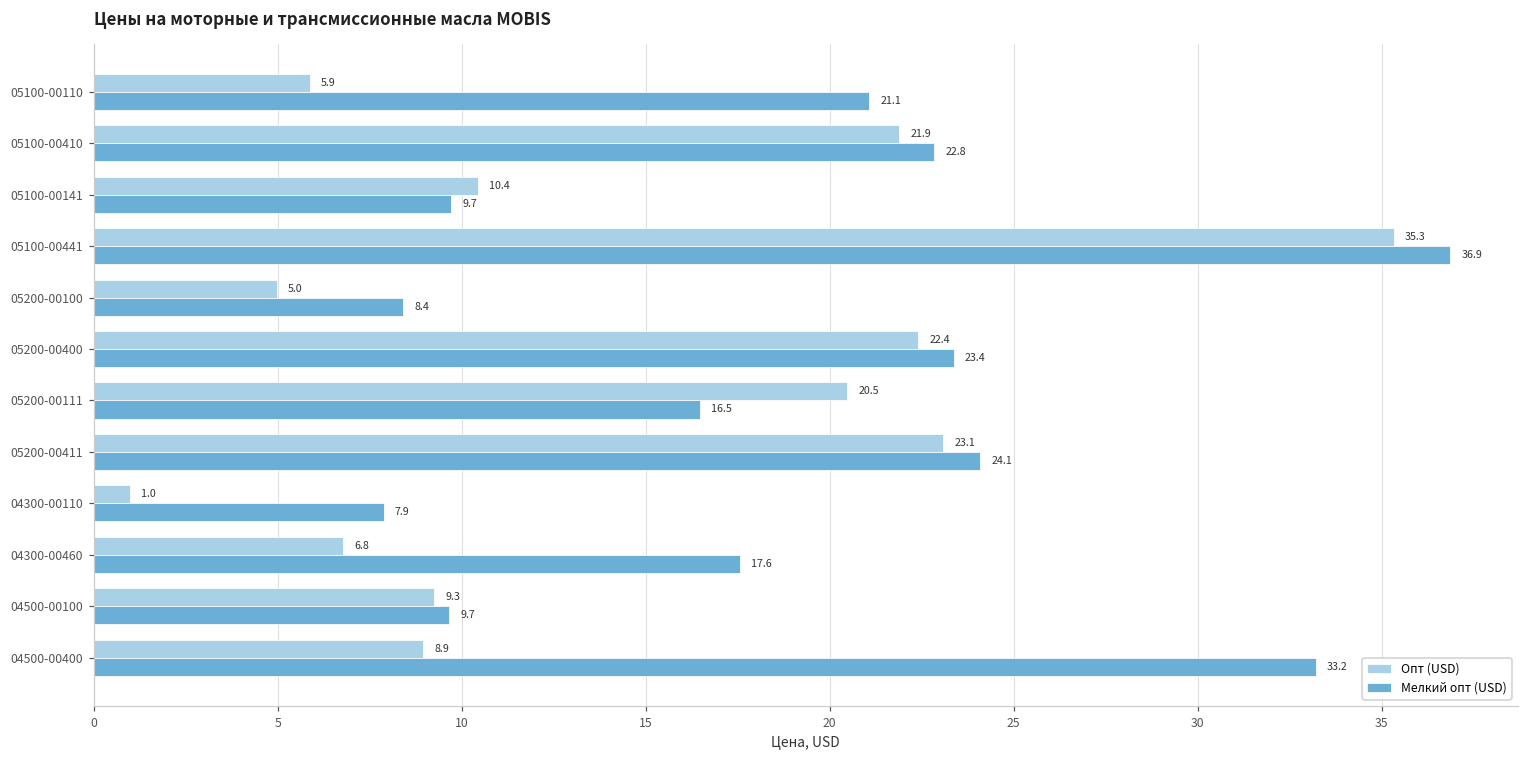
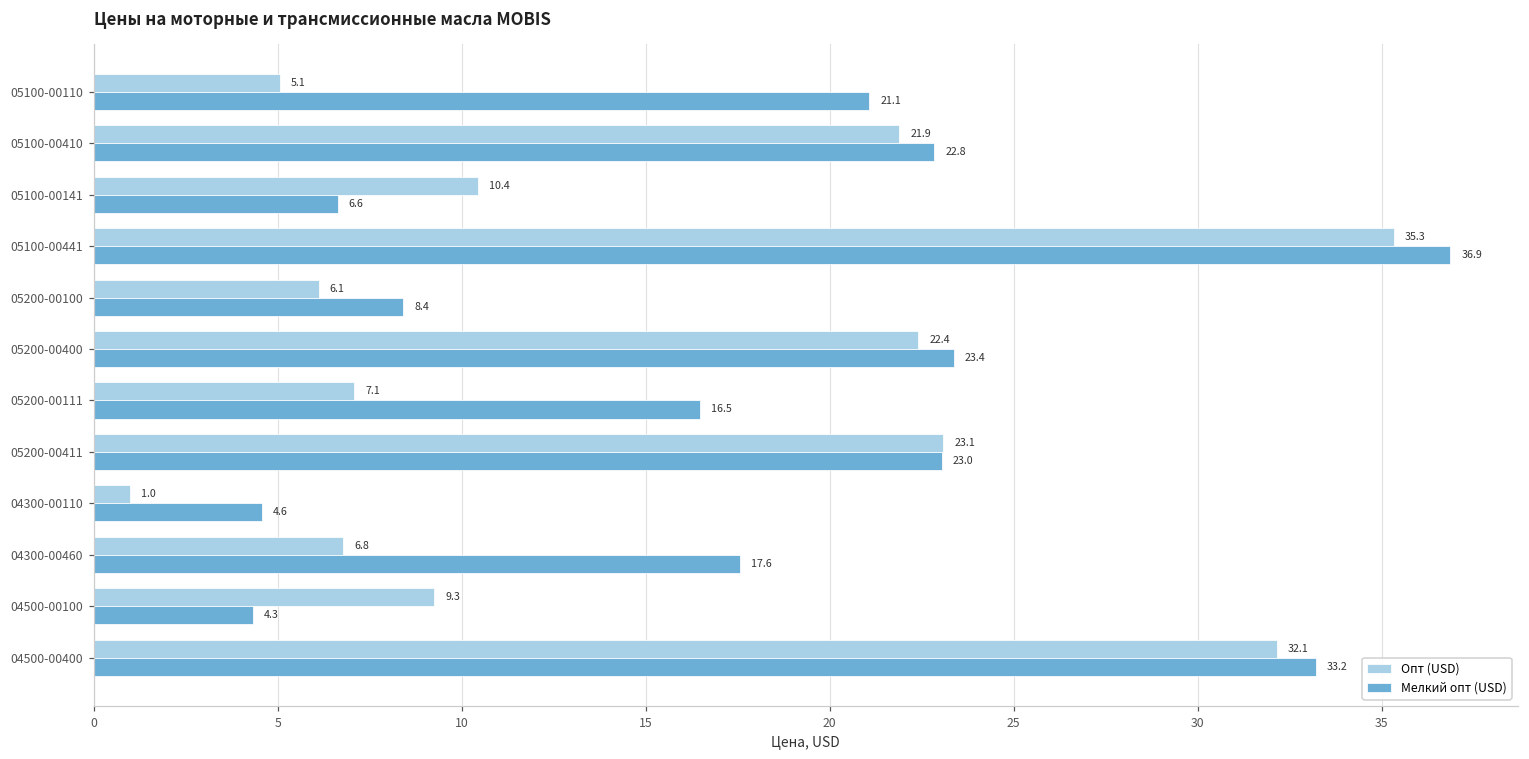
Опт (USD), 05100-00110: 5.9 -> 5.1
Мелкий опт (USD), 05100-00141: 9.7 -> 6.6
Опт (USD), 05200-00100: 5.0 -> 6.1
Опт (USD), 05200-00111: 20.5 -> 7.1
Мелкий опт (USD), 05200-00411: 24.1 -> 23.0
Мелкий опт (USD), 04300-00110: 7.9 -> 4.6
Мелкий опт (USD), 04500-00100: 9.7 -> 4.3
Опт (USD), 04500-00400: 8.9 -> 32.1
